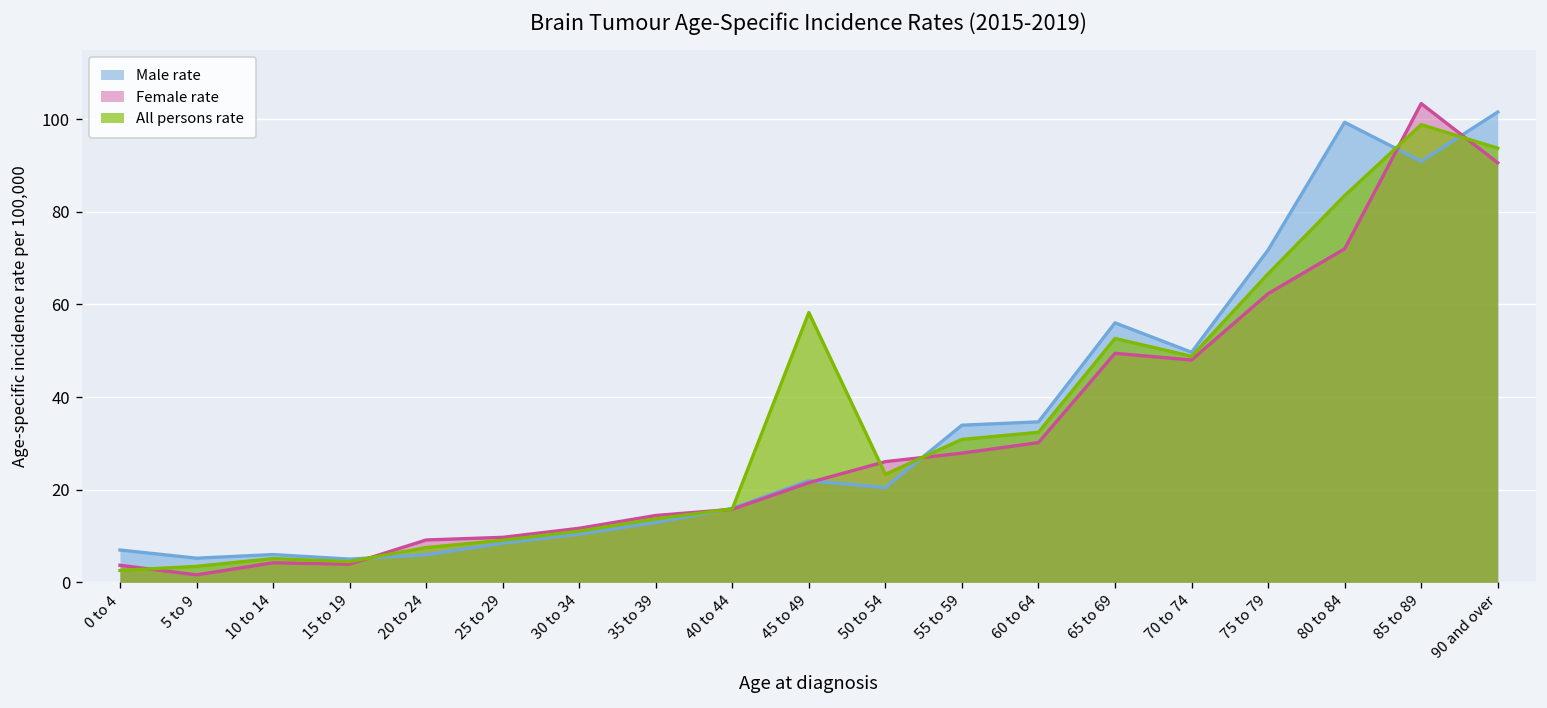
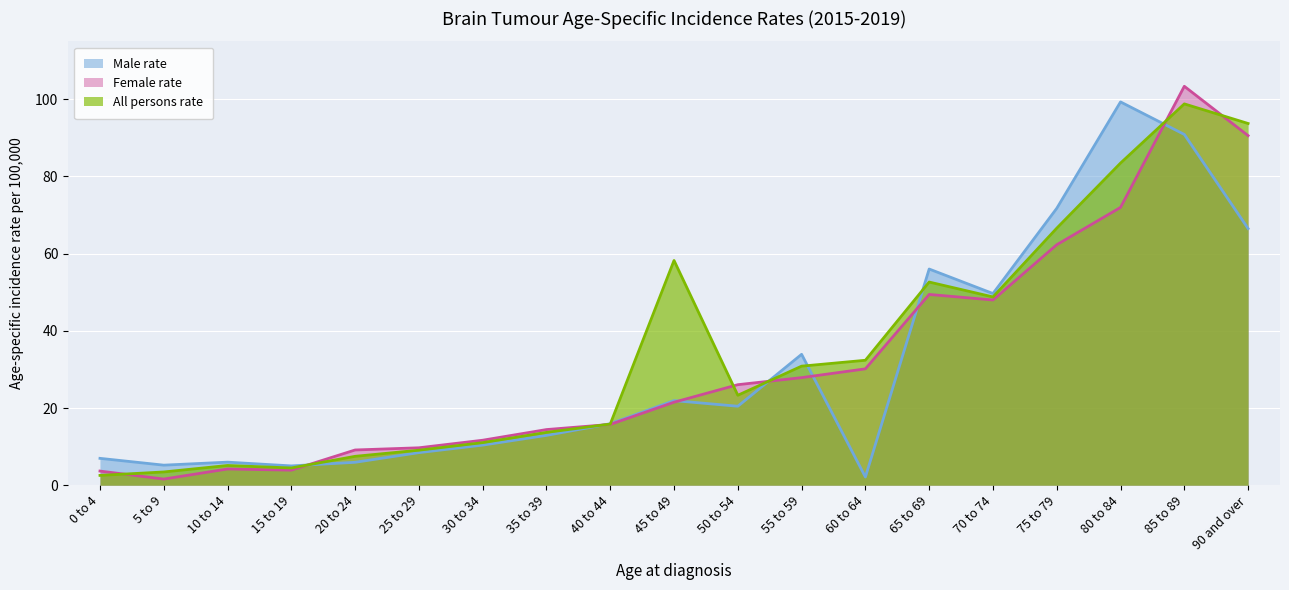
Male rate, 60 to 64: 35 -> 2
Male rate, 90 and over: 102 -> 66
